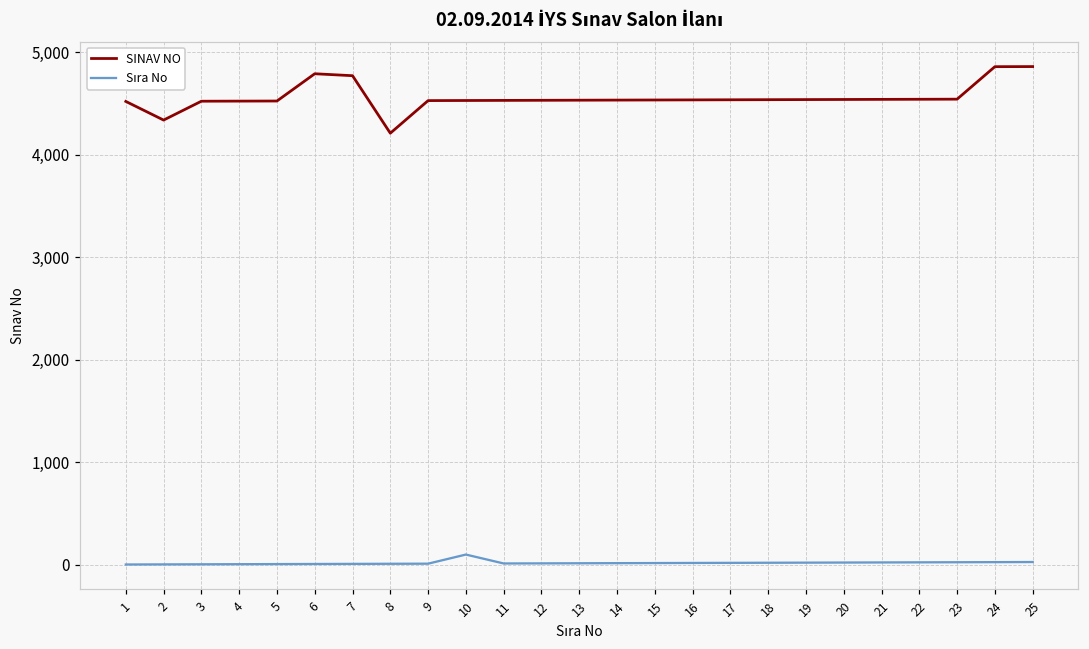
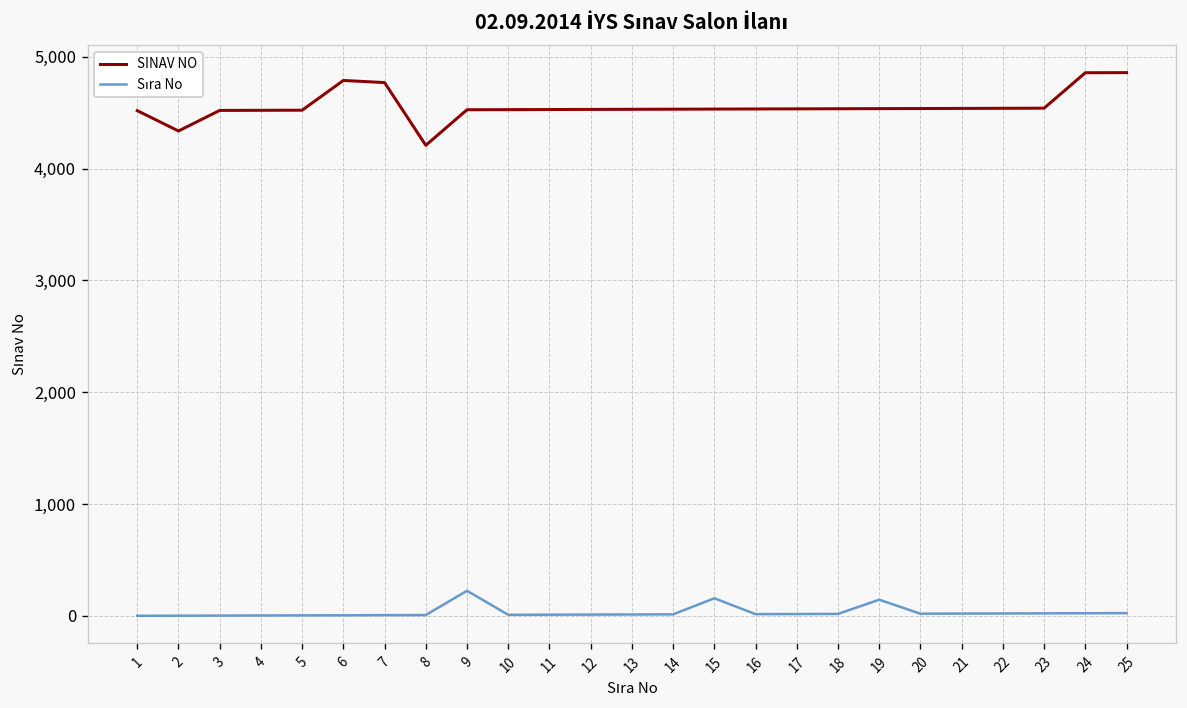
Sıra No, 9: 0 -> 200
Sıra No, 10: 100 -> 0
Sıra No, 15: 0 -> 200
Sıra No, 19: 0 -> 100
